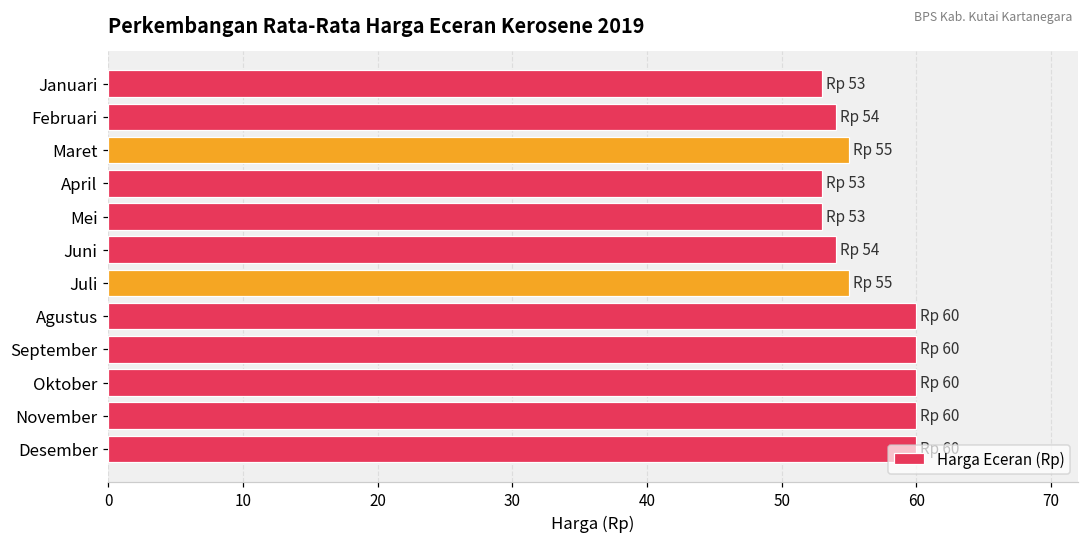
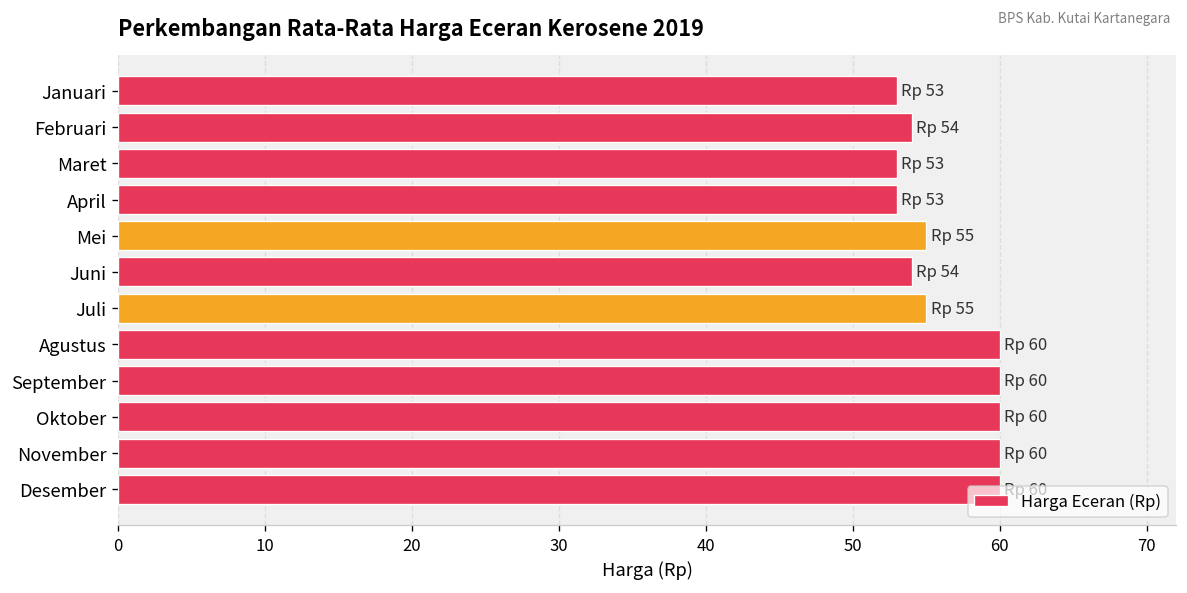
Maret: 55 -> 53
Mei: 53 -> 55
